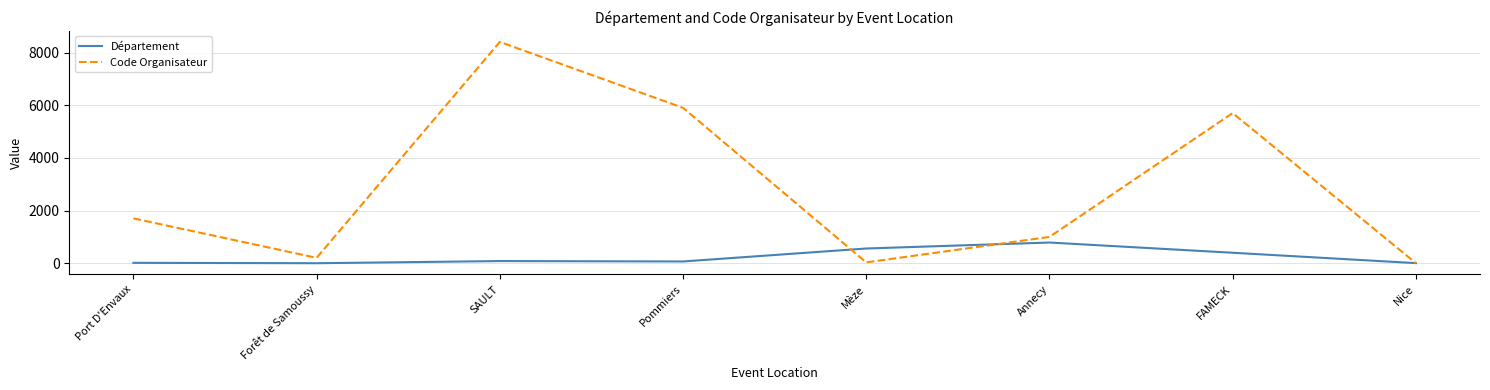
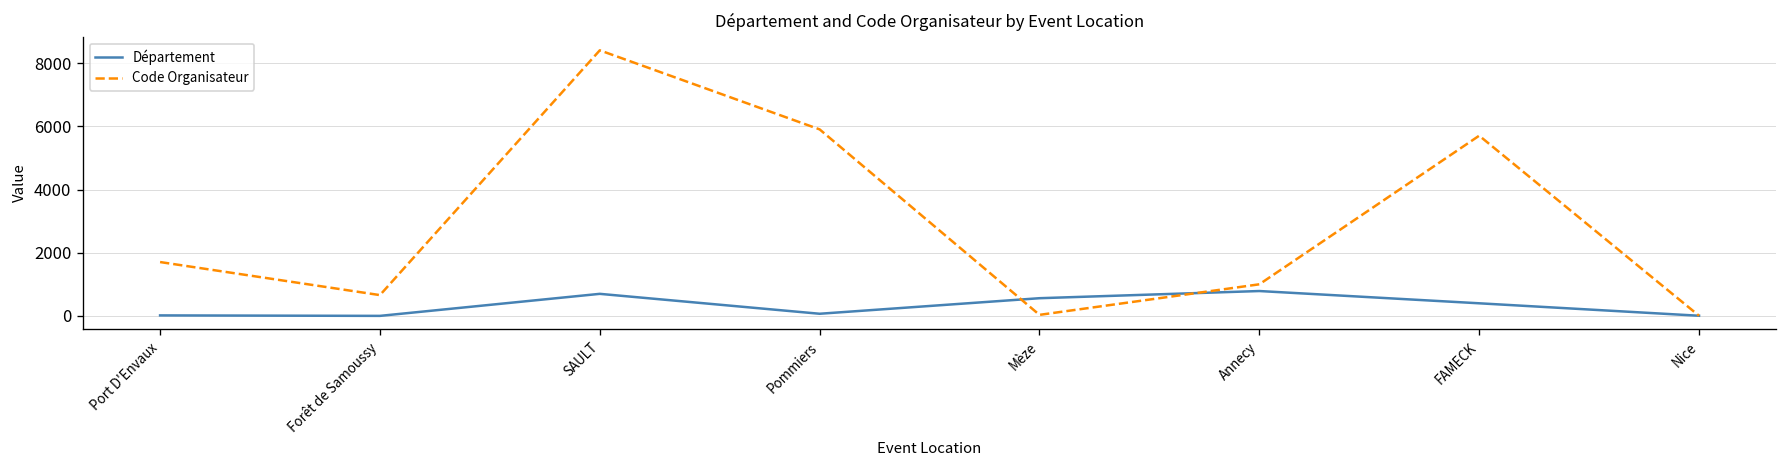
Code Organisateur, Forêt de Samoussy: 200 -> 700
Département, SAULT: 100 -> 700
